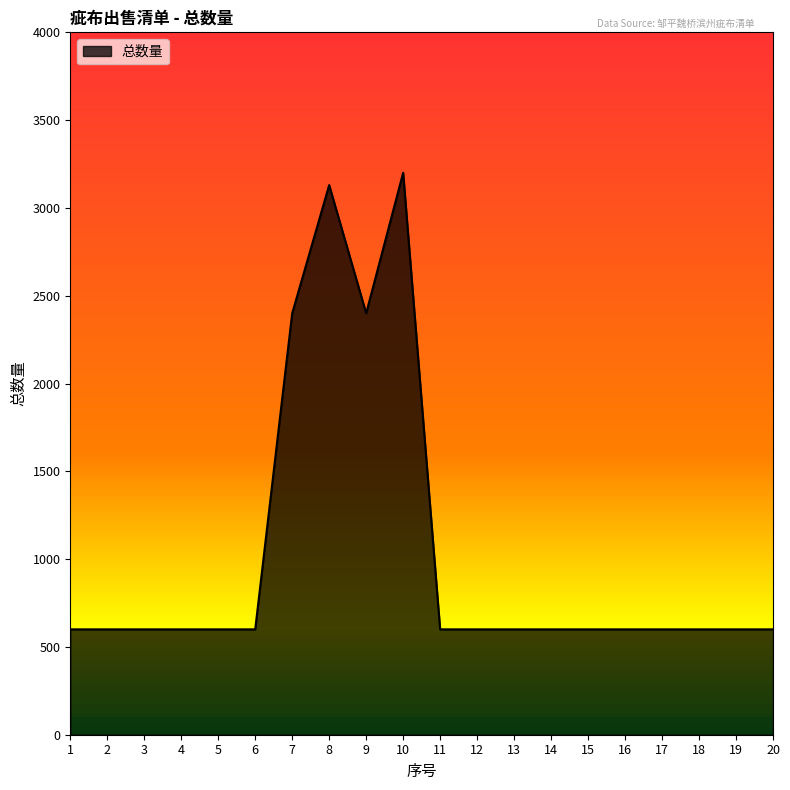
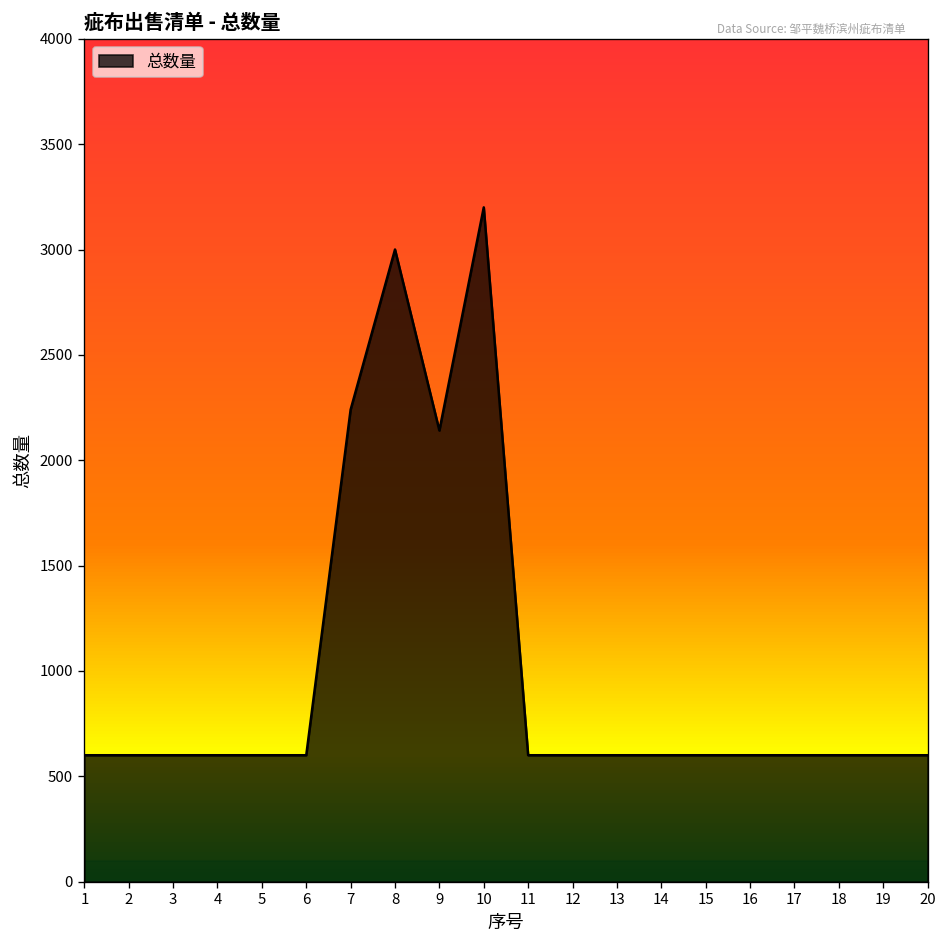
7: 2400 -> 2240
8: 3130 -> 3000
9: 2400 -> 2140
